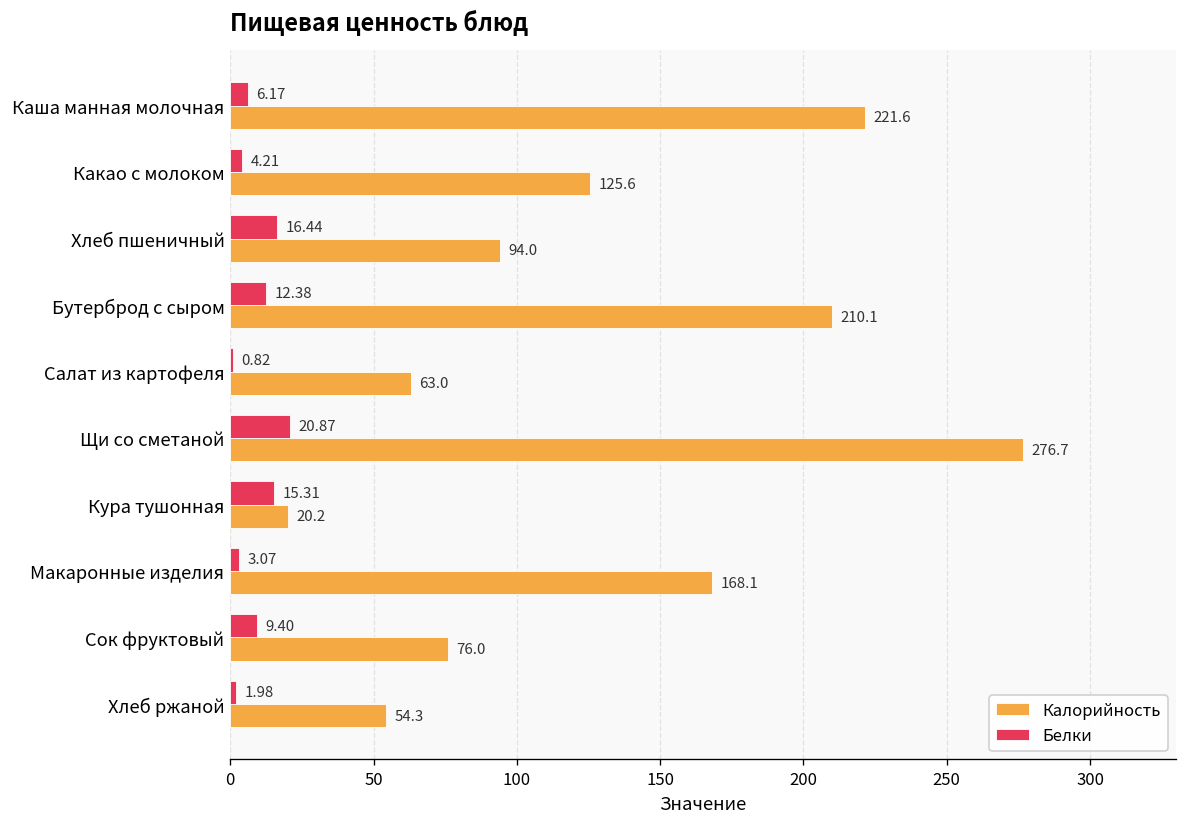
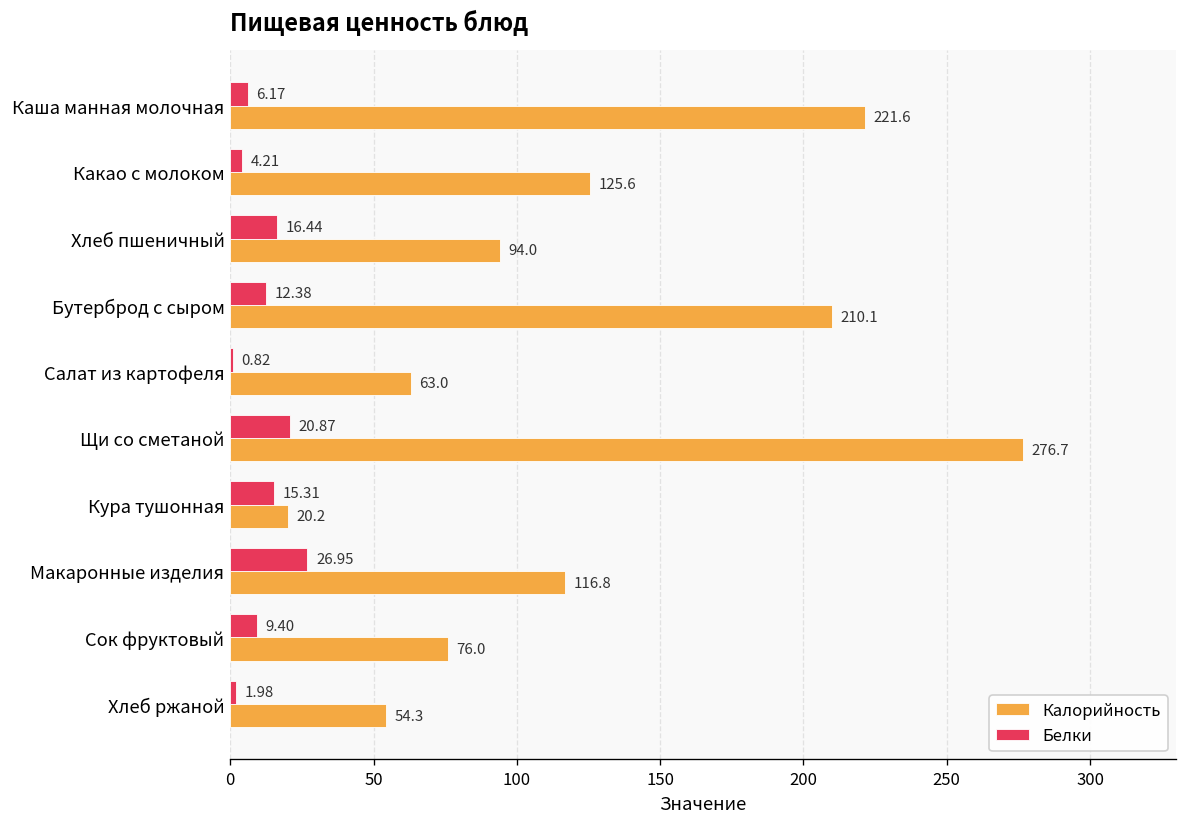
Белки, Макаронные изделия: 3.07 -> 26.95
Калорийность, Макаронные изделия: 168.1 -> 116.8
